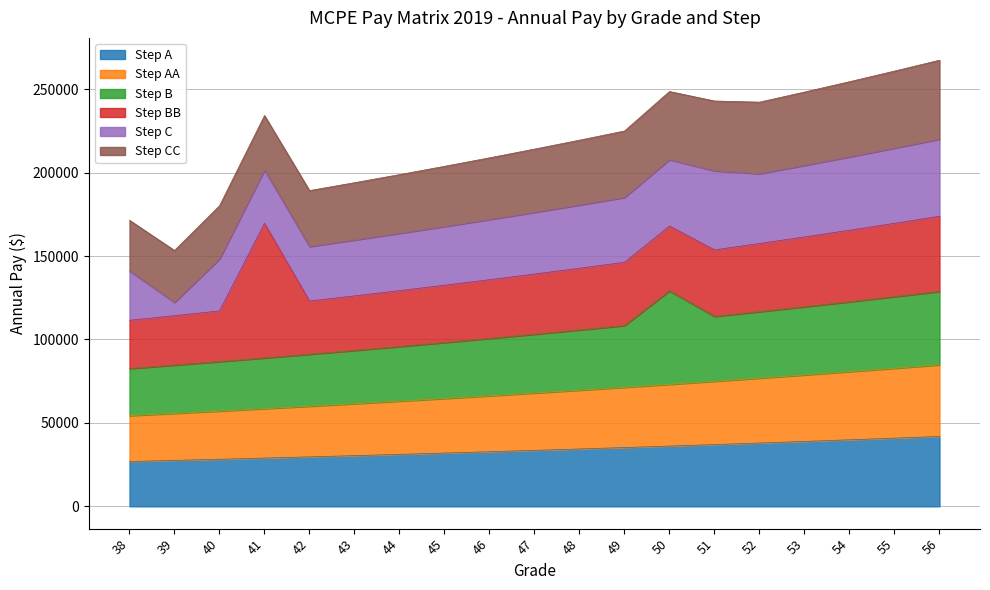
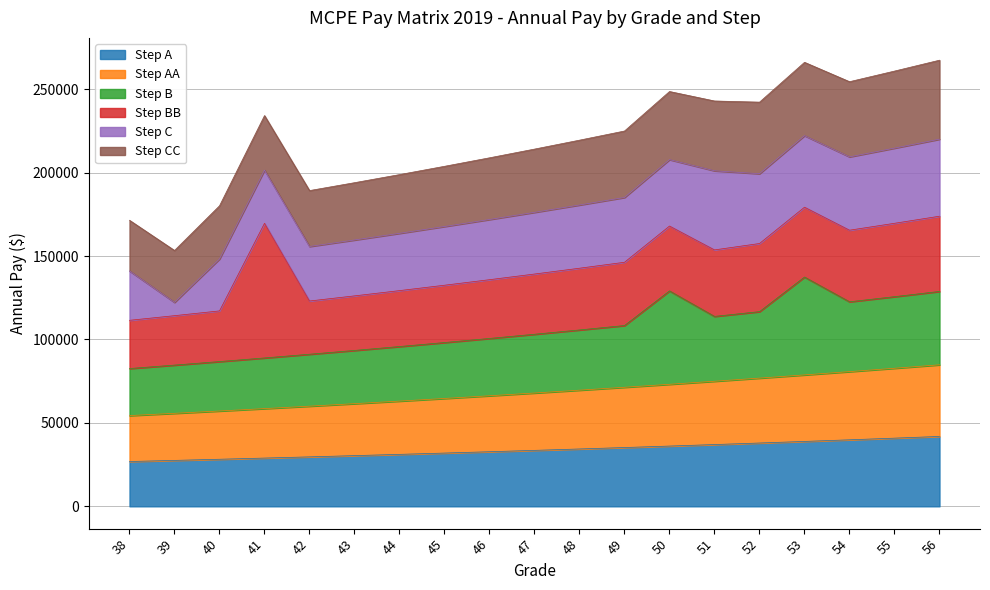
Step B, 53: 41000 -> 59000
